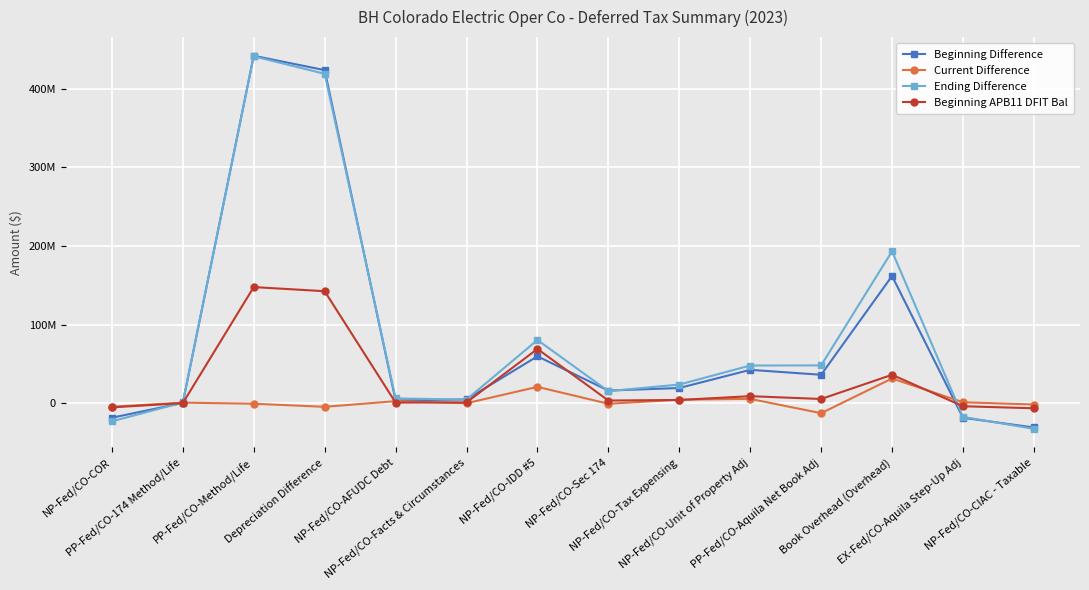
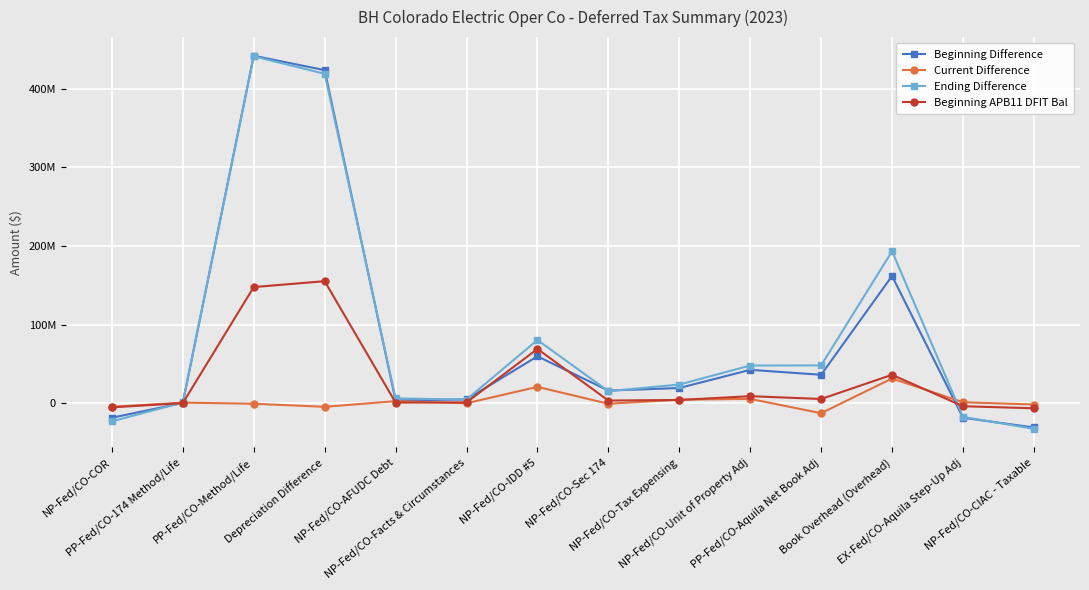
Beginning APB11 DFIT Bal, Depreciation Difference: 140000000 -> 160000000
